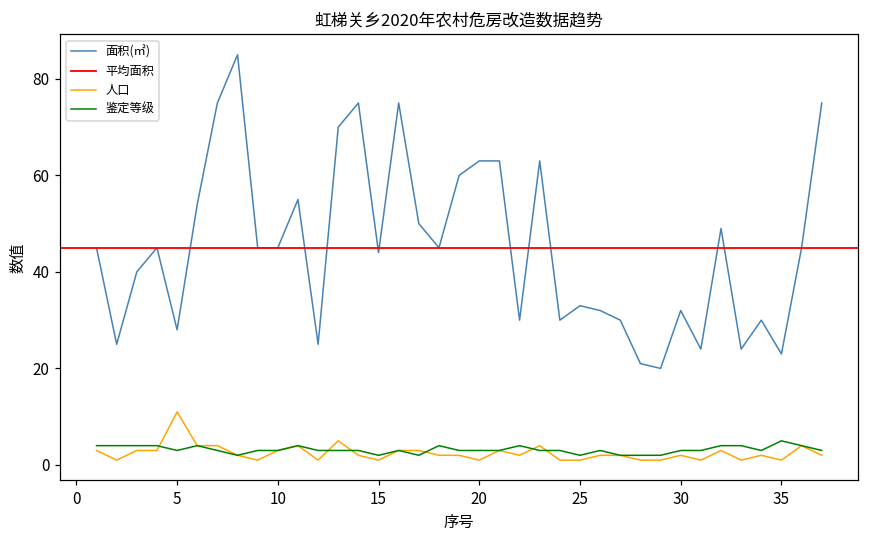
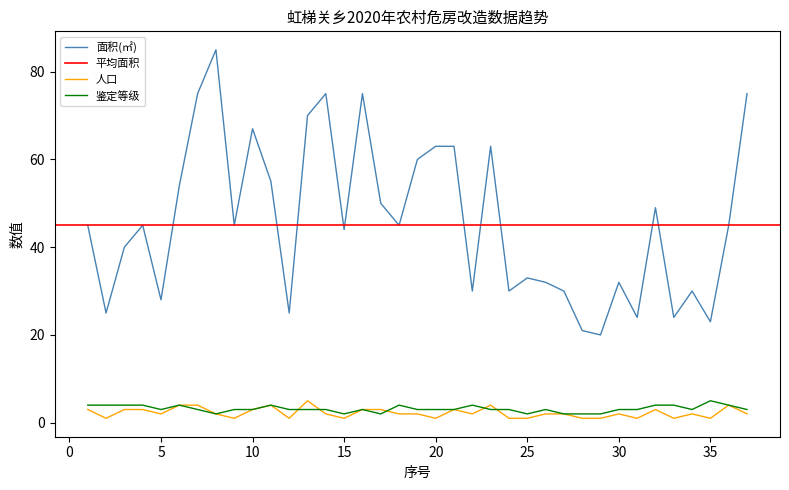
人口, 5: 11 -> 2
面积(㎡), 10: 45 -> 67
